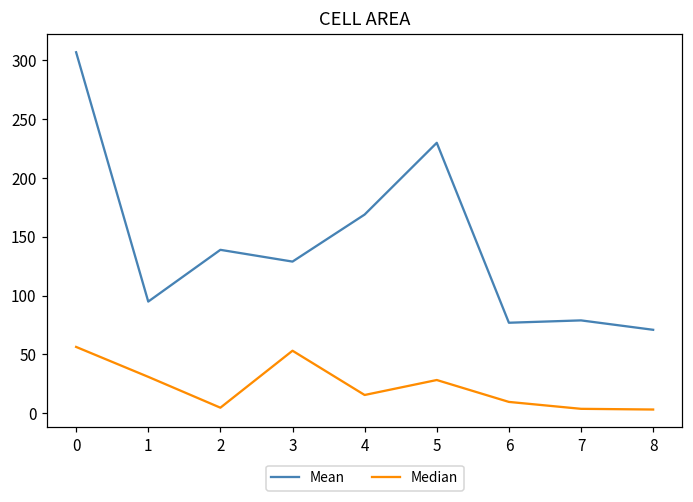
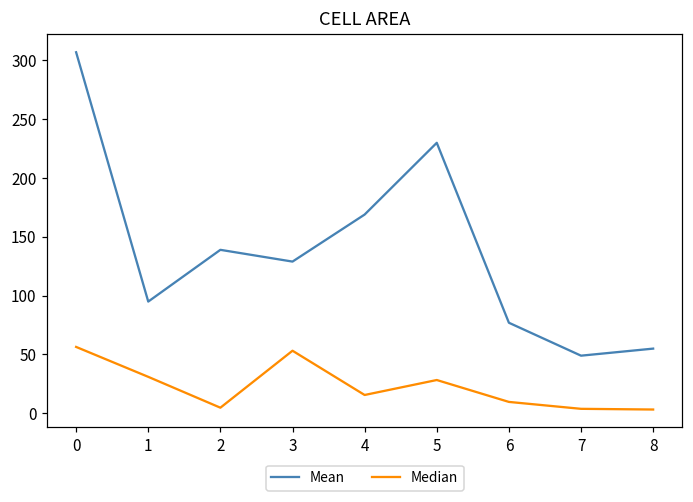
Mean, 7: 79 -> 49
Mean, 8: 71 -> 55
